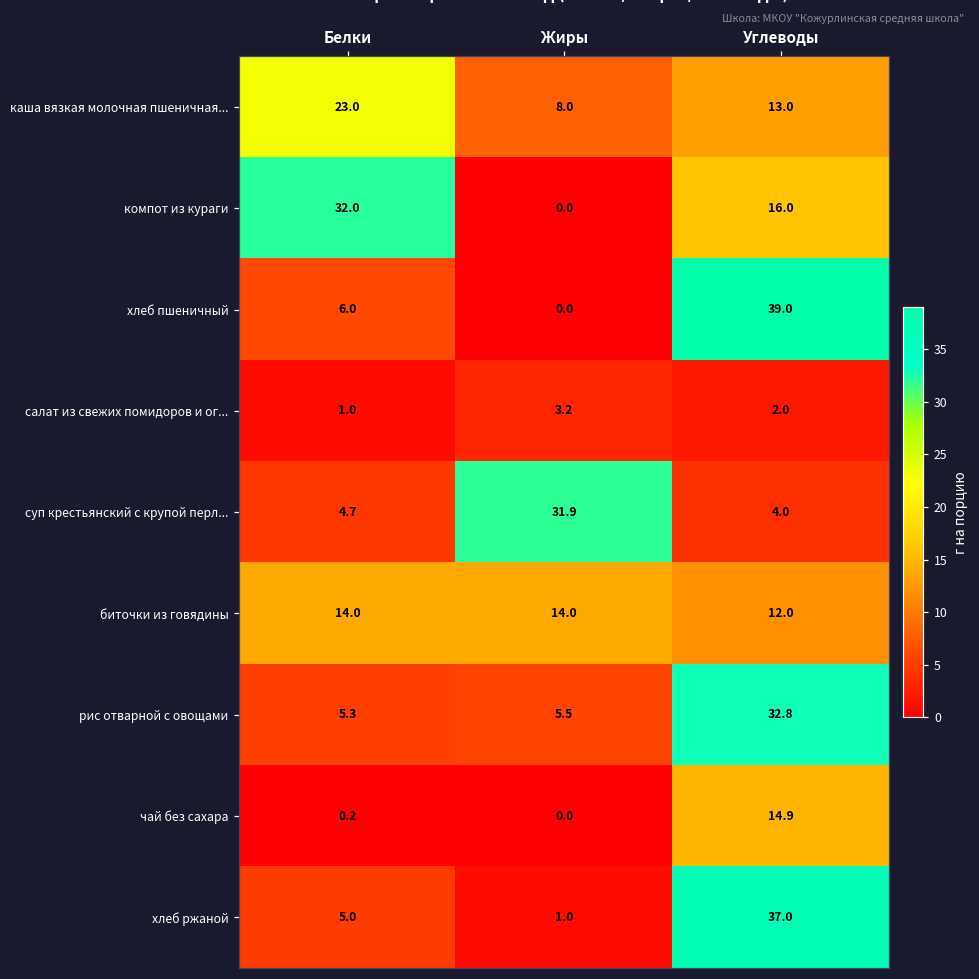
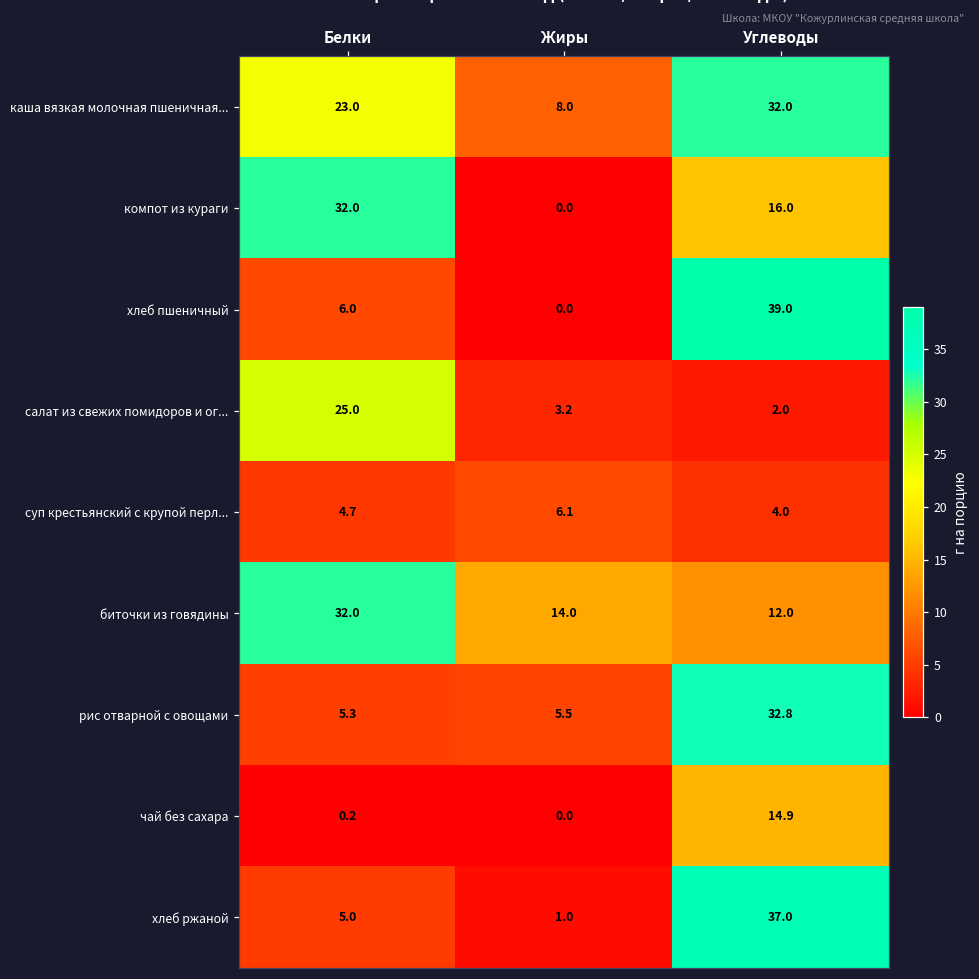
каша вязкая молочная пшеничная..., Углеводы: 13.0 -> 32.0
салат из свежих помидоров и ог..., Белки: 1.0 -> 25.0
суп крестьянский с крупой перл..., Жиры: 31.9 -> 6.1
биточки из говядины, Белки: 14.0 -> 32.0
